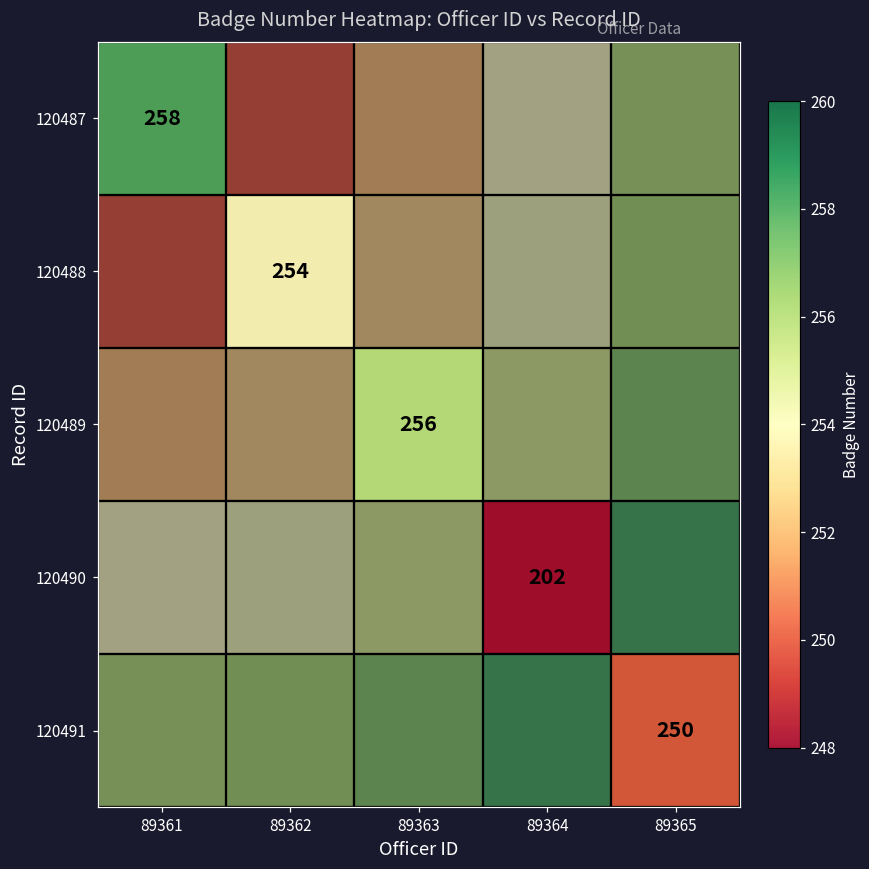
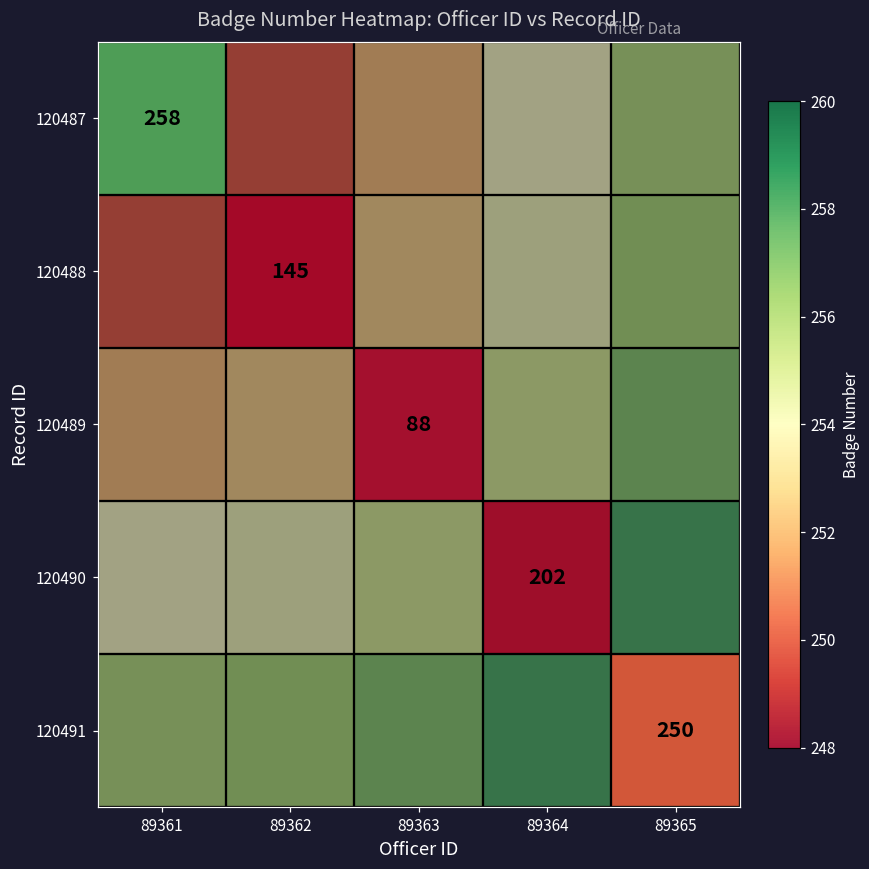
120488, 89362: 254 -> 145
120489, 89363: 256 -> 88
